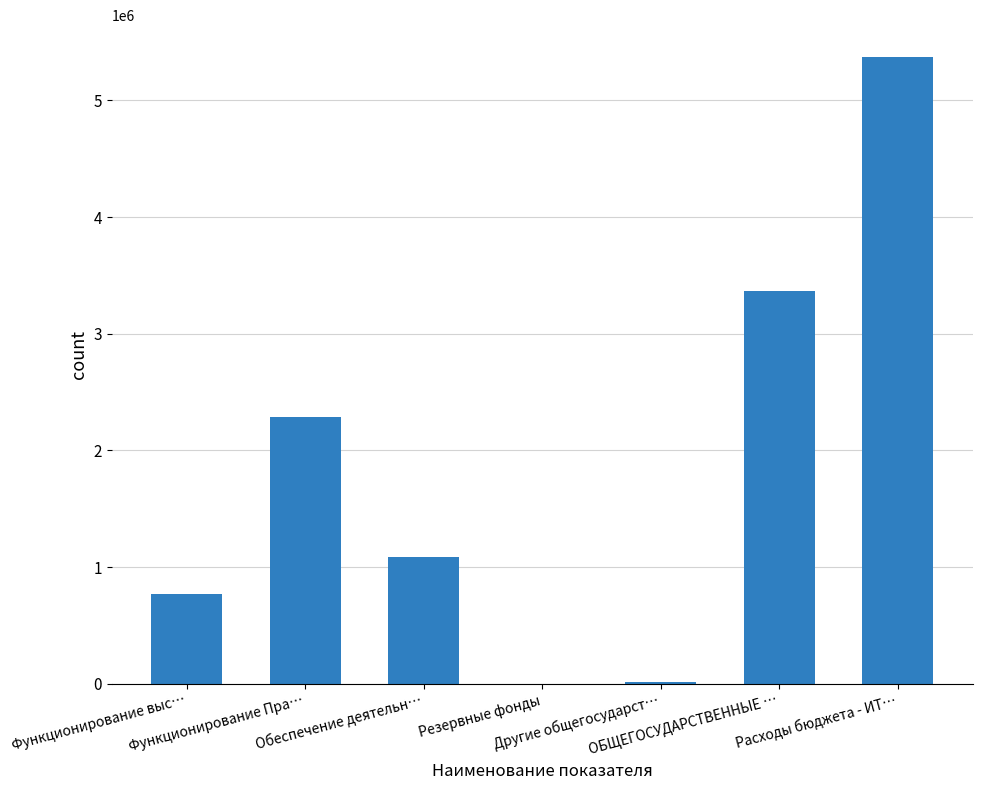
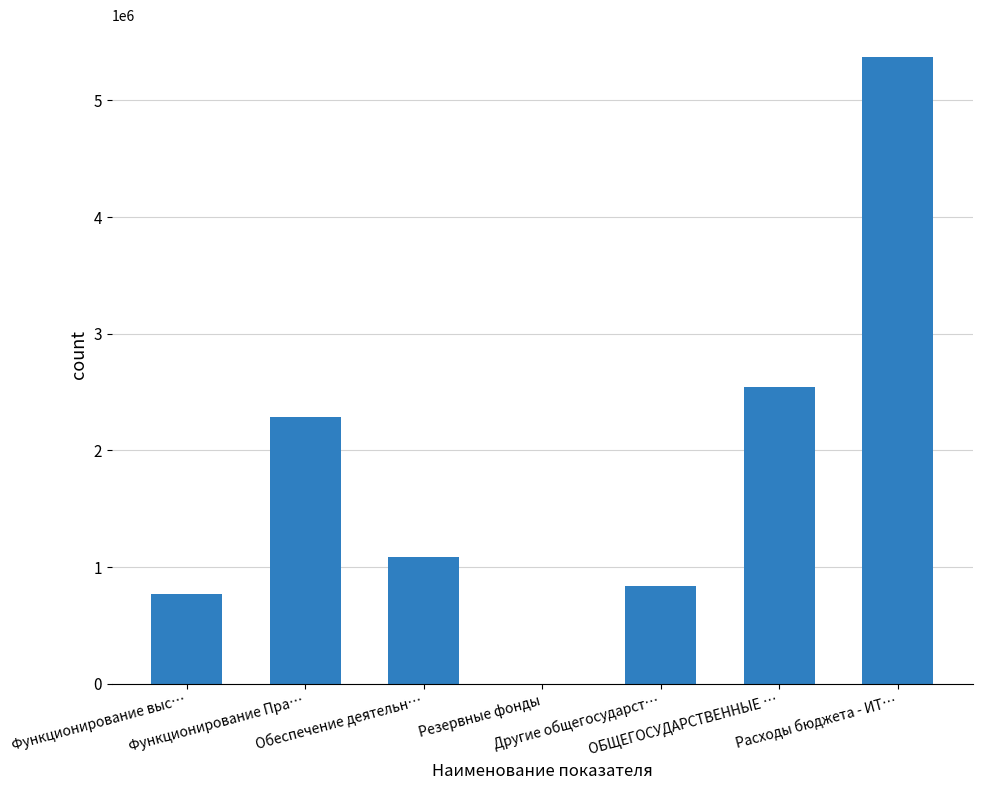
Другие общегосударст…: 20000 -> 840000
ОБЩЕГОСУДАРСТВЕННЫЕ …: 3360000 -> 2540000
